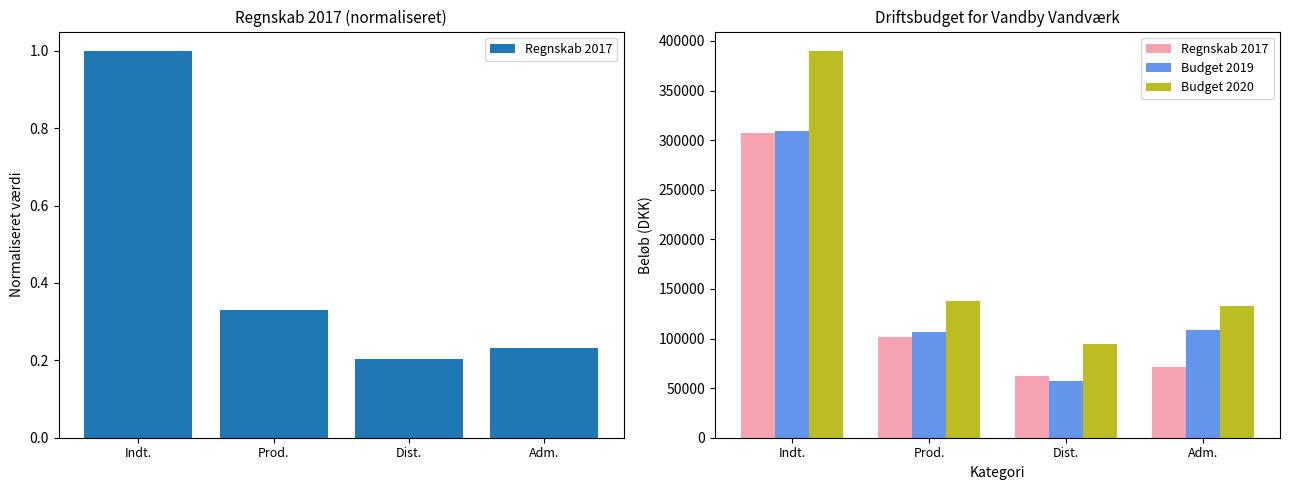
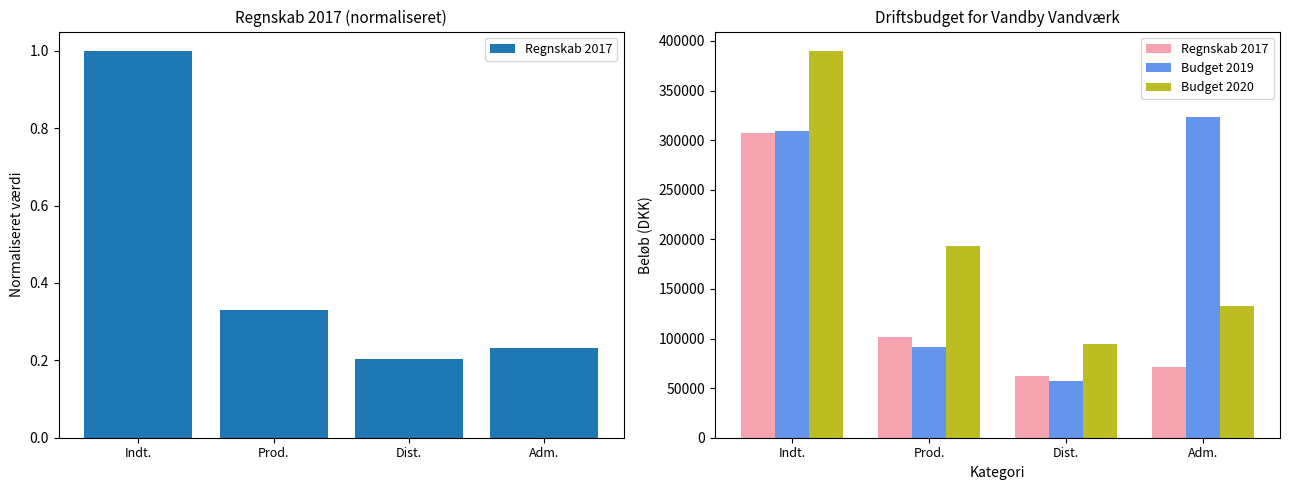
Driftsbudget for Vandby Vandværk, Budget 2019, Prod.: 110000 -> 90000
Driftsbudget for Vandby Vandværk, Budget 2020, Prod.: 140000 -> 190000
Driftsbudget for Vandby Vandværk, Budget 2019, Adm.: 110000 -> 320000
